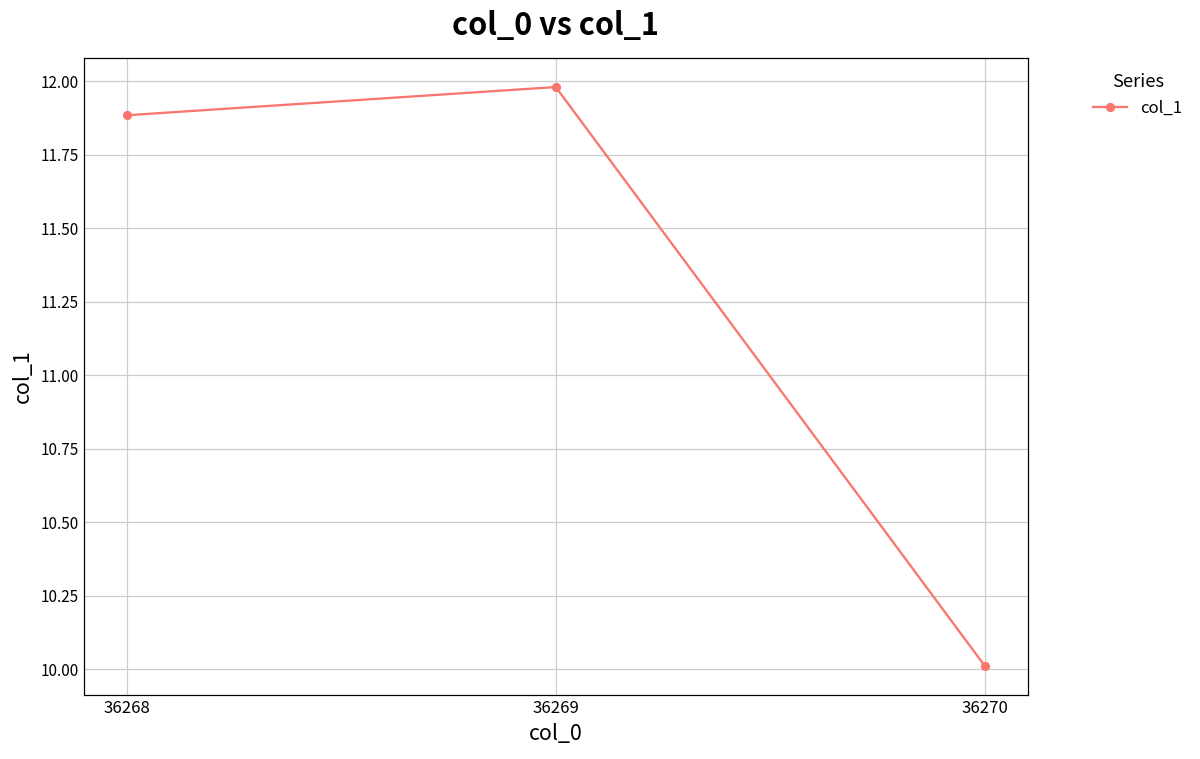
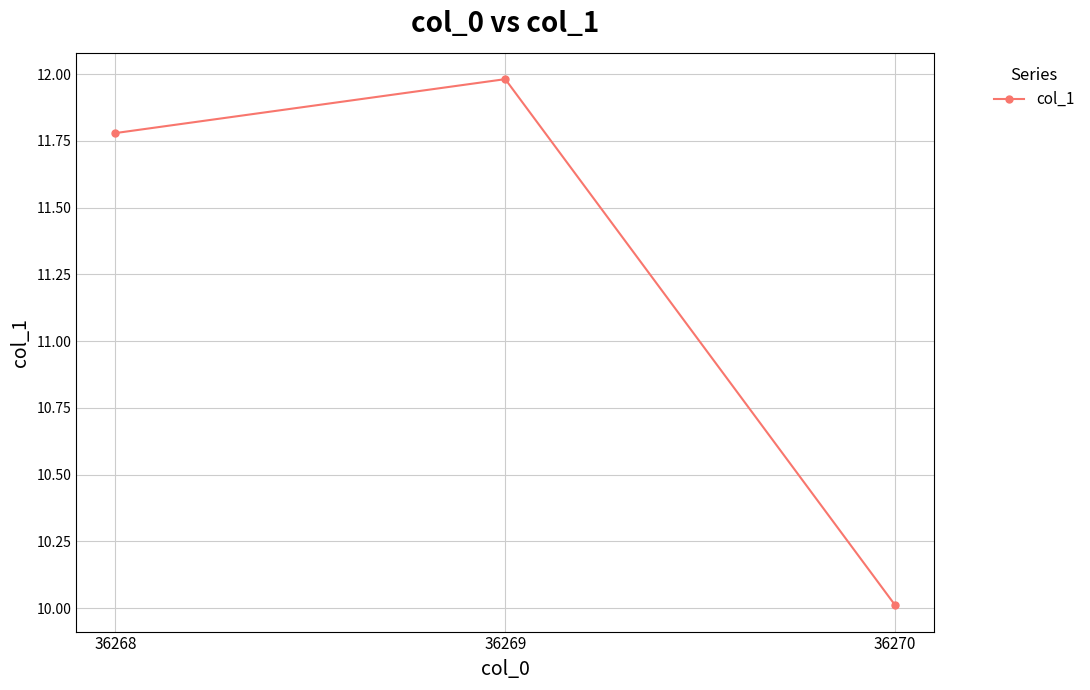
36268: 11.89 -> 11.78
